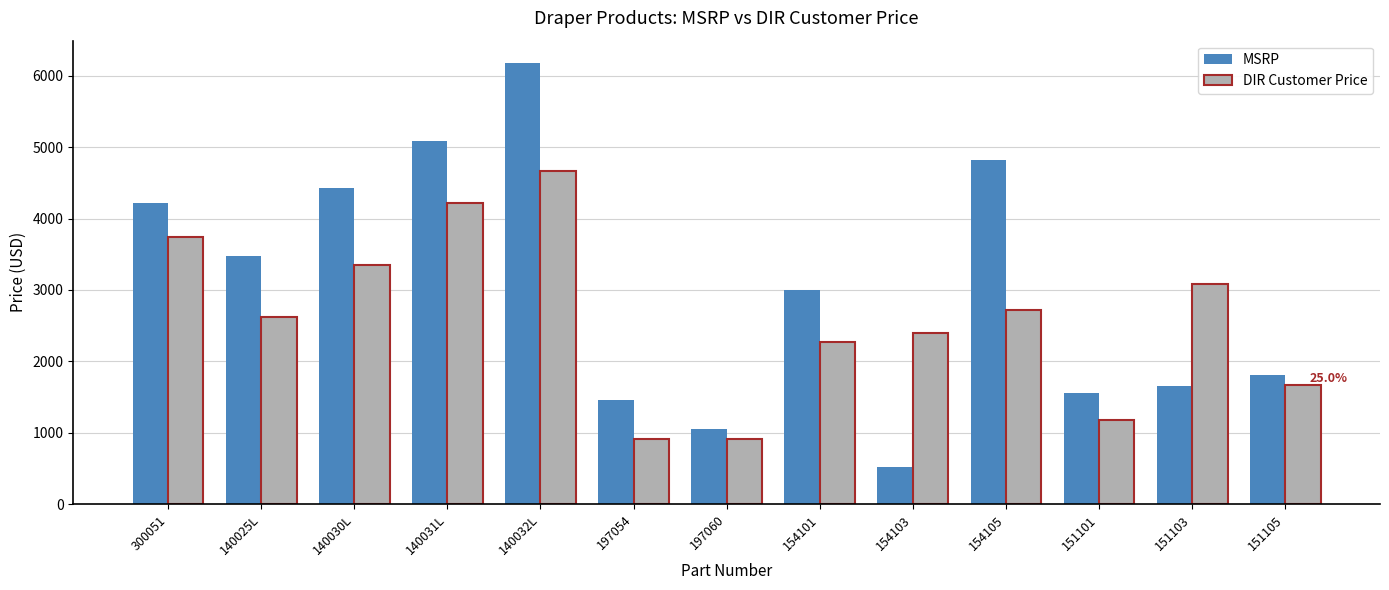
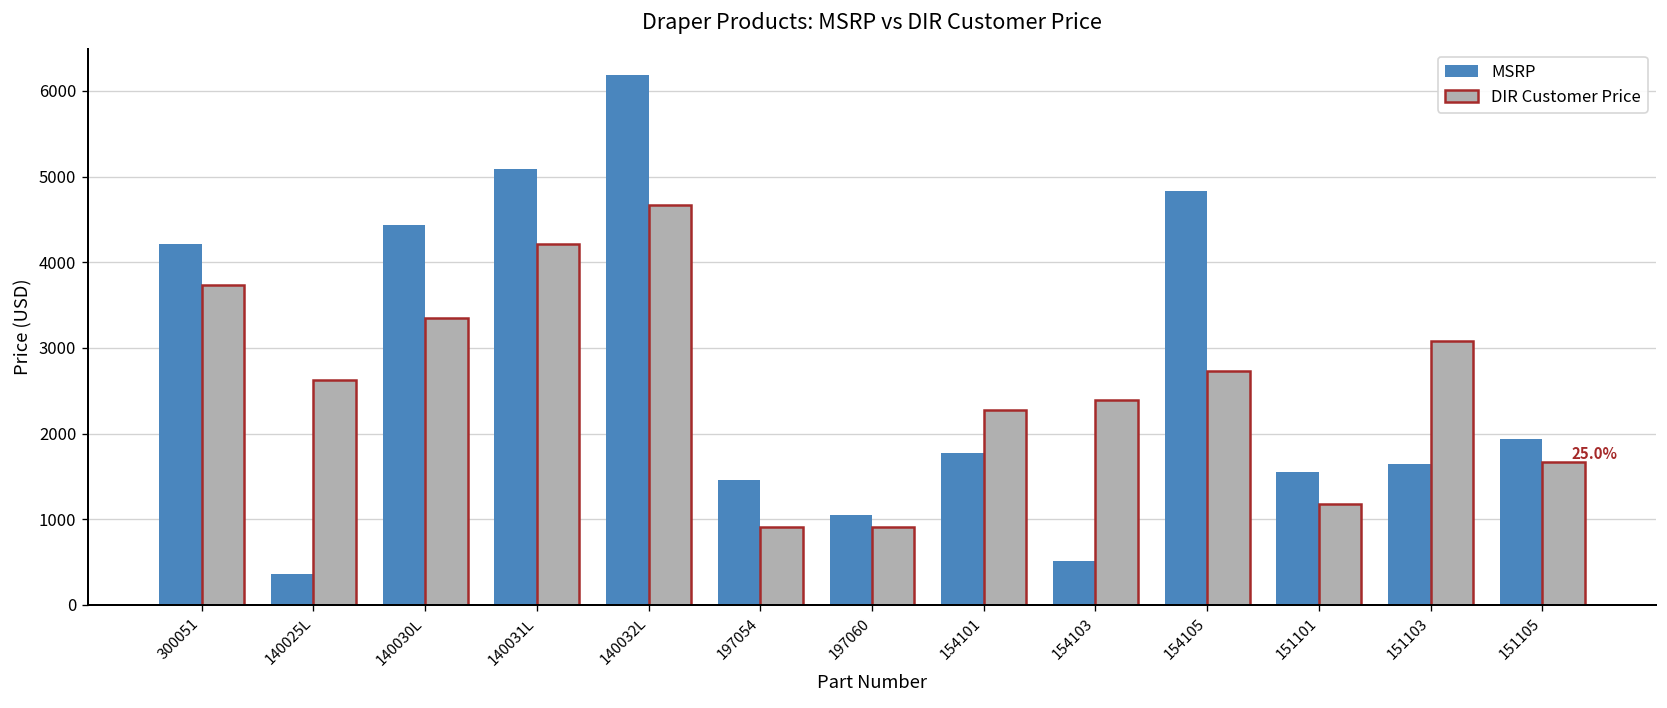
MSRP, 140025L: 3500 -> 400
MSRP, 154101: 3000 -> 1800
MSRP, 151105: 1800 -> 1900
